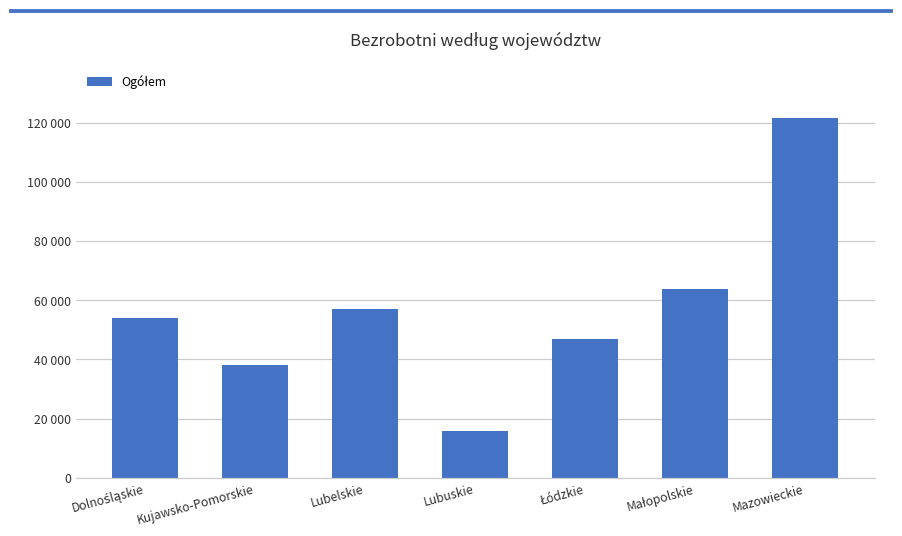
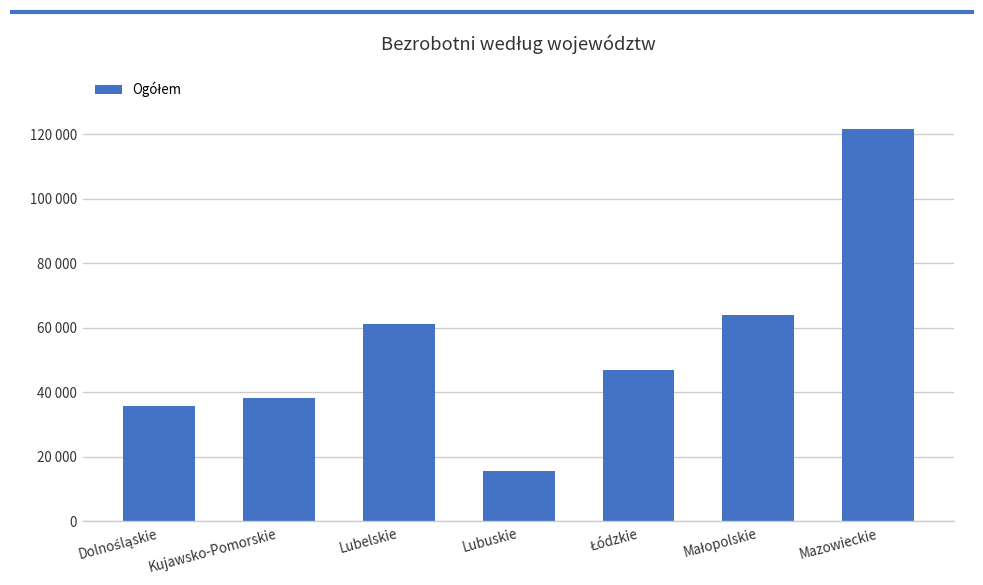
Dolnośląskie: 54000 -> 36000
Lubelskie: 57000 -> 61000
